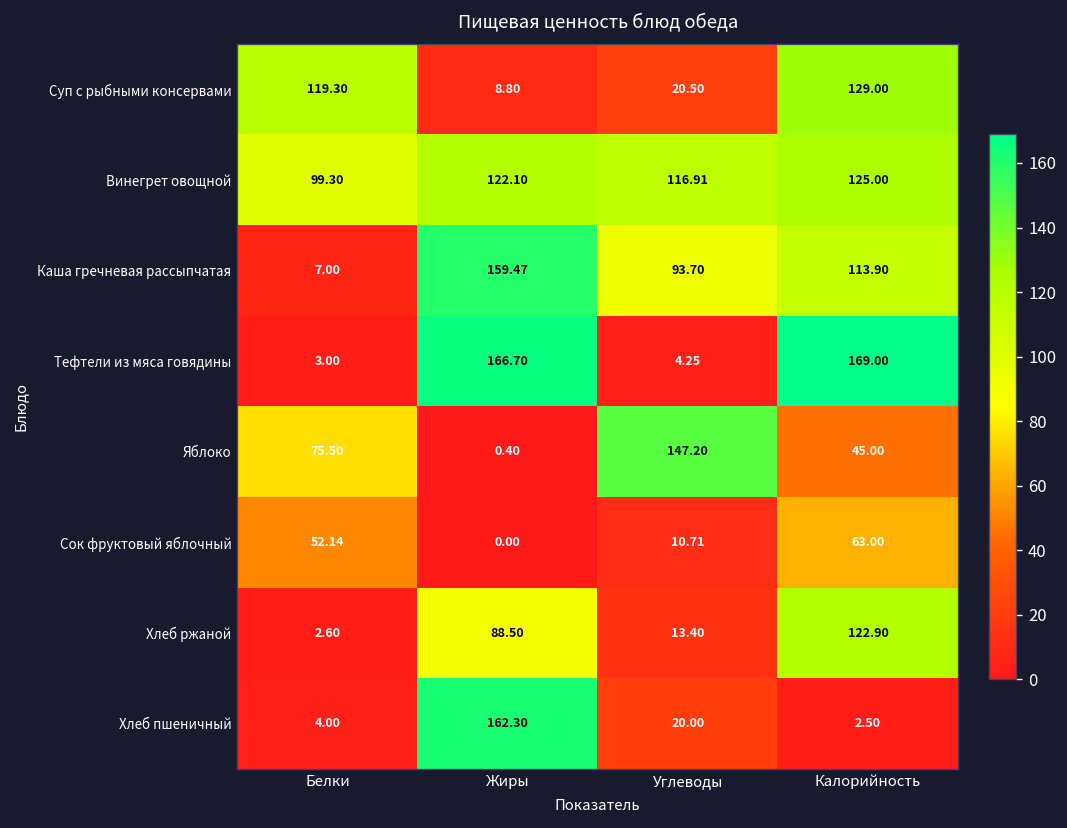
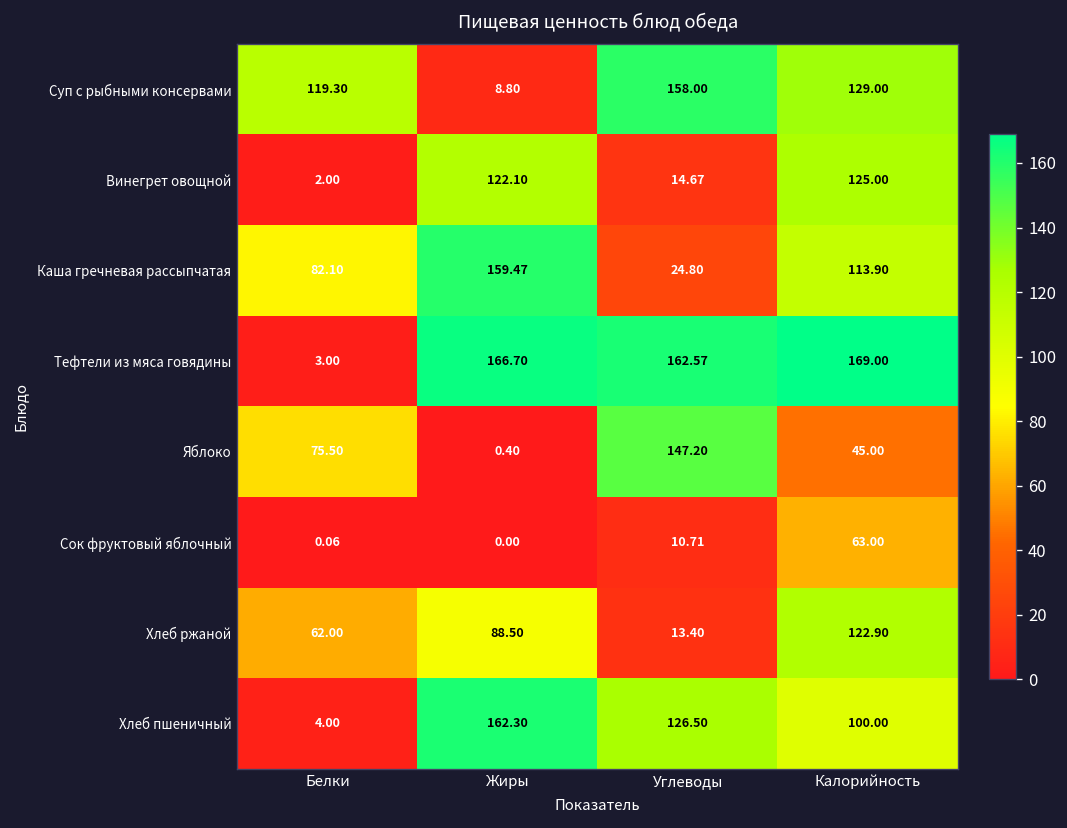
Суп с рыбными консервами, Углеводы: 20.50 -> 158.00
Винегрет овощной, Белки: 99.30 -> 2.00
Винегрет овощной, Углеводы: 116.91 -> 14.67
Каша гречневая рассыпчатая, Белки: 7.00 -> 82.10
Каша гречневая рассыпчатая, Углеводы: 93.70 -> 24.80
Тефтели из мяса говядины, Углеводы: 4.25 -> 162.57
Сок фруктовый яблочный, Белки: 52.14 -> 0.06
Хлеб ржаной, Белки: 2.60 -> 62.00
Хлеб пшеничный, Углеводы: 20.00 -> 126.50
Хлеб пшеничный, Калорийность: 2.50 -> 100.00
